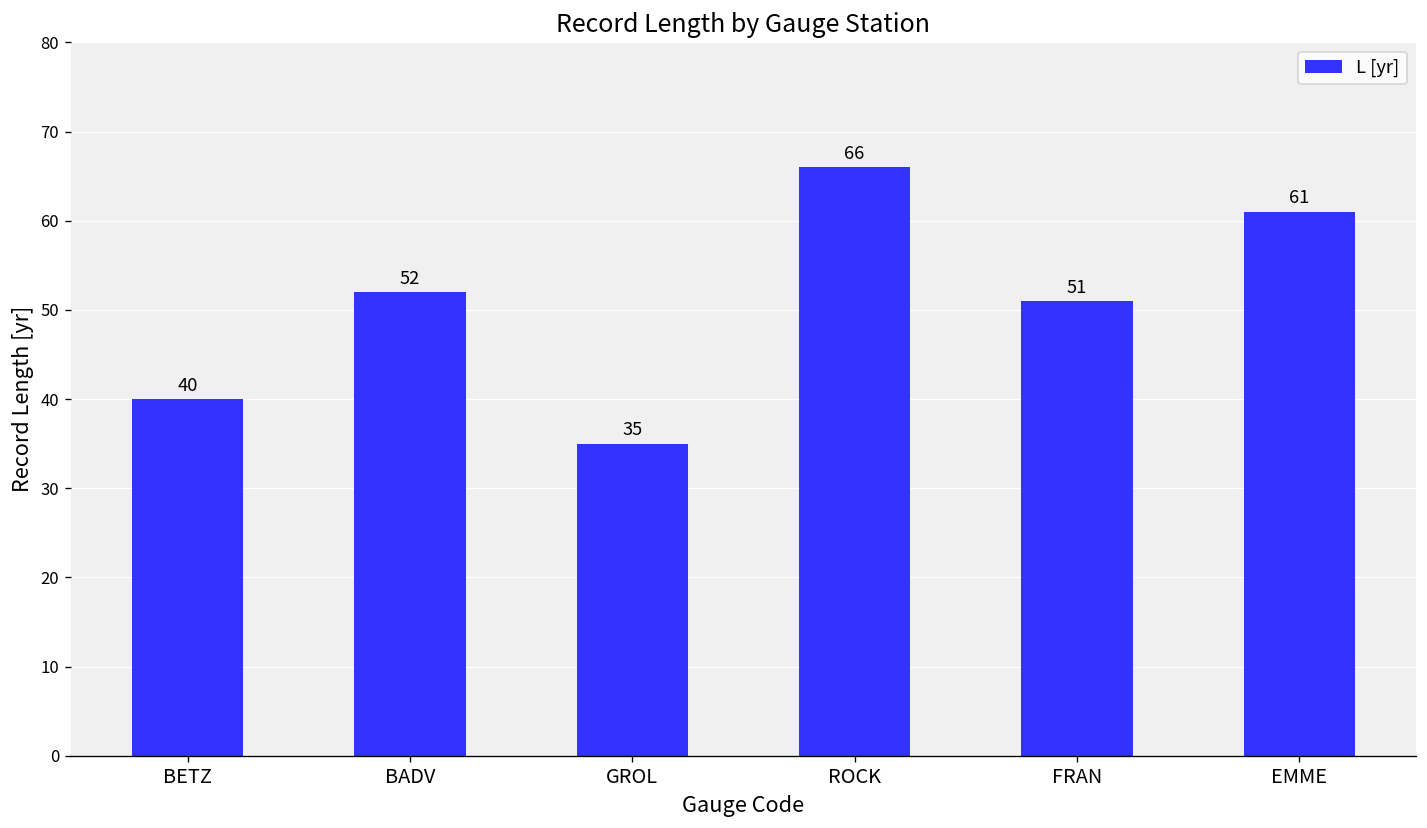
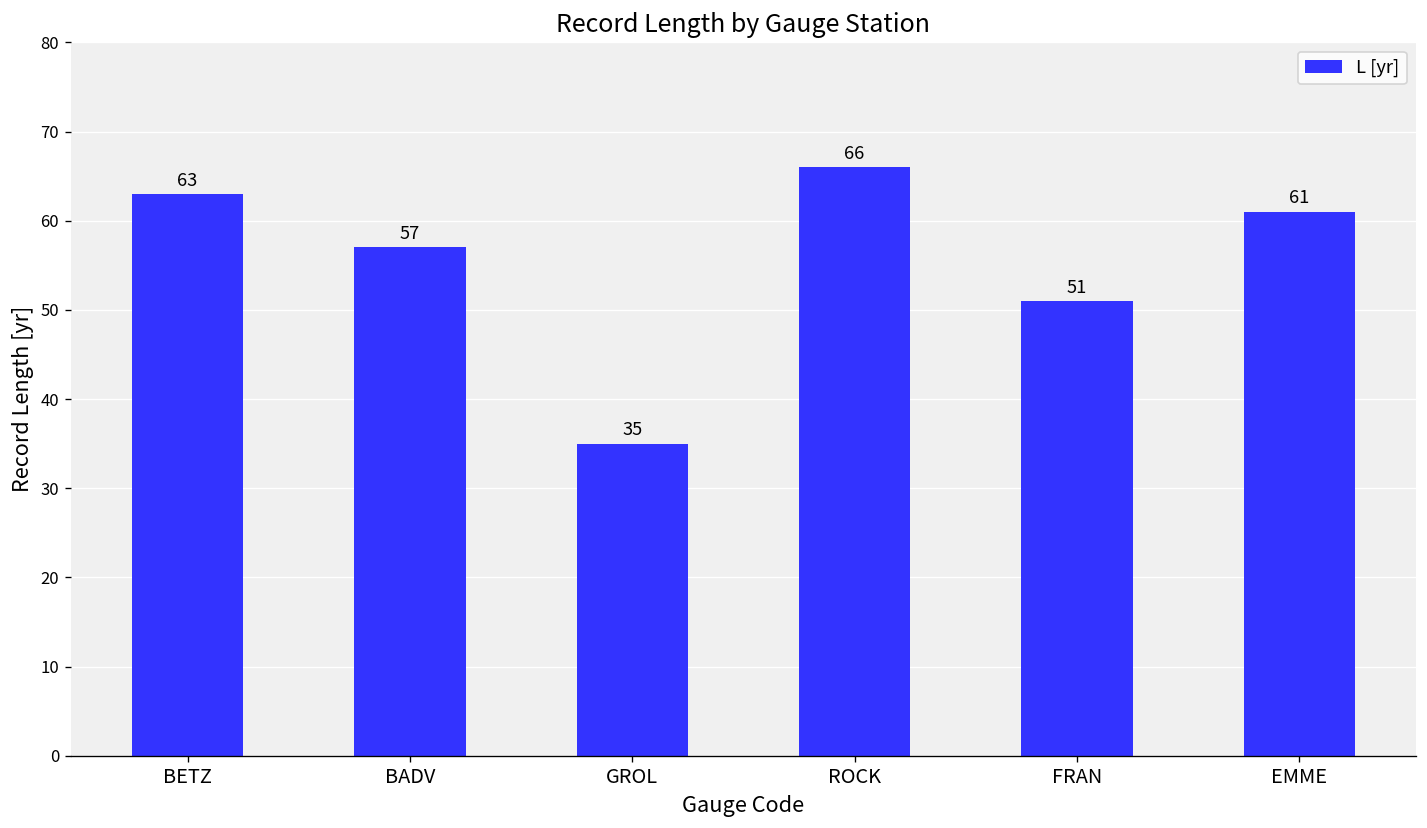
BETZ: 40 -> 63
BADV: 52 -> 57
